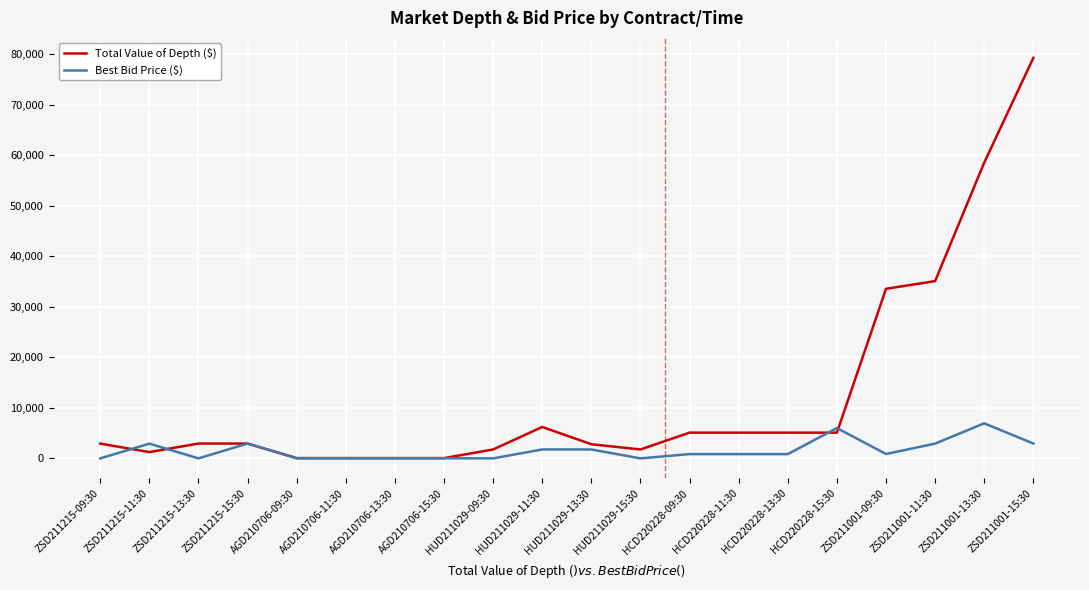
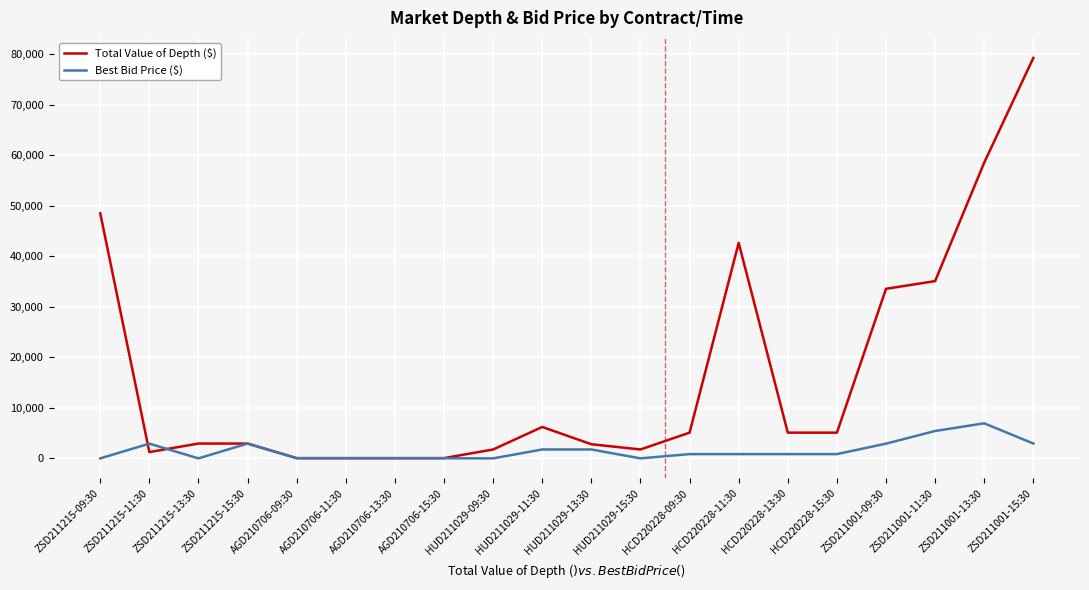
Total Value of Depth ($), ZSD211215-09:30: 3,000 -> 49,000
Total Value of Depth ($), HCD220228-11:30: 5,000 -> 43,000
Best Bid Price ($), HCD220228-15:30: 6,000 -> 1,000
Best Bid Price ($), ZSD211001-09:30: 1,000 -> 3,000
Best Bid Price ($), ZSD211001-11:30: 3,000 -> 5,000
